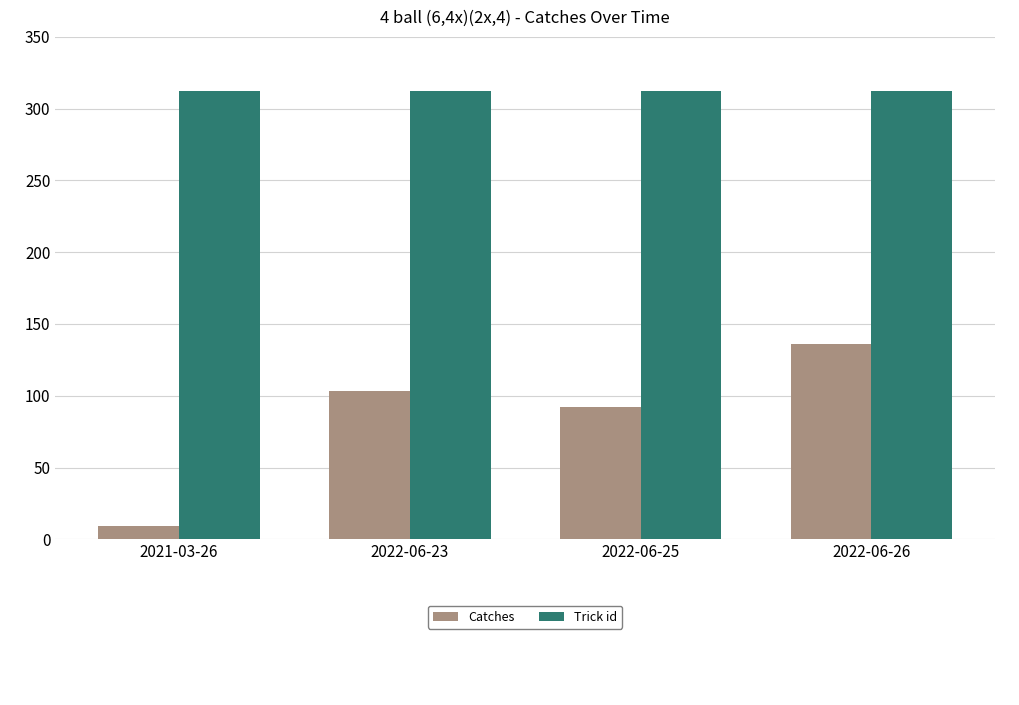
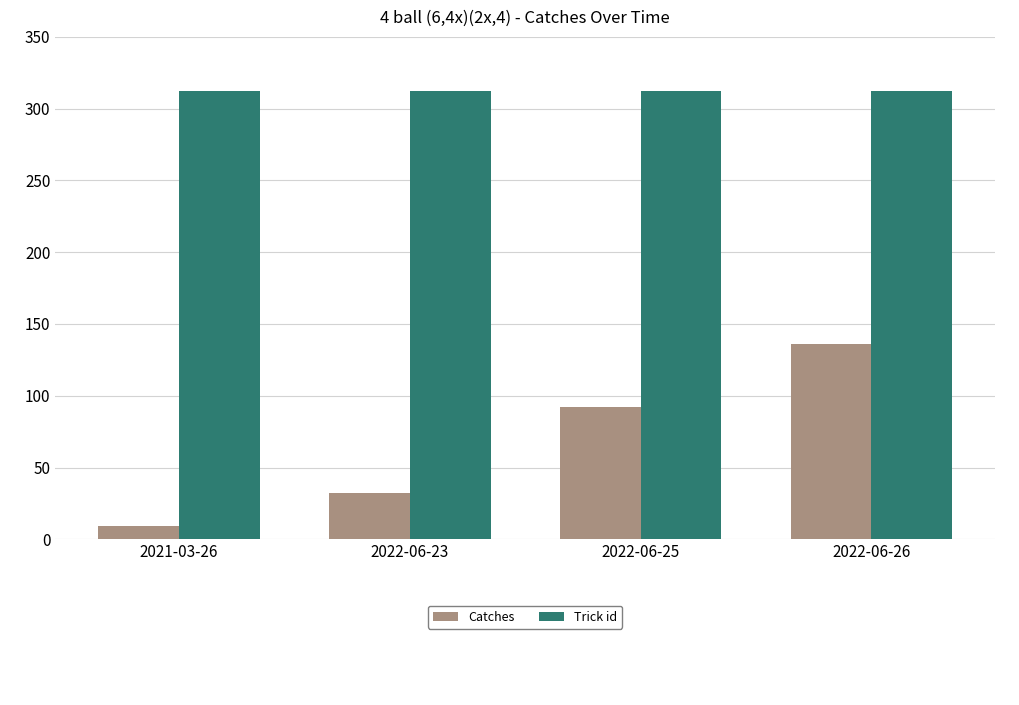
Catches, 2022-06-23: 103 -> 32
